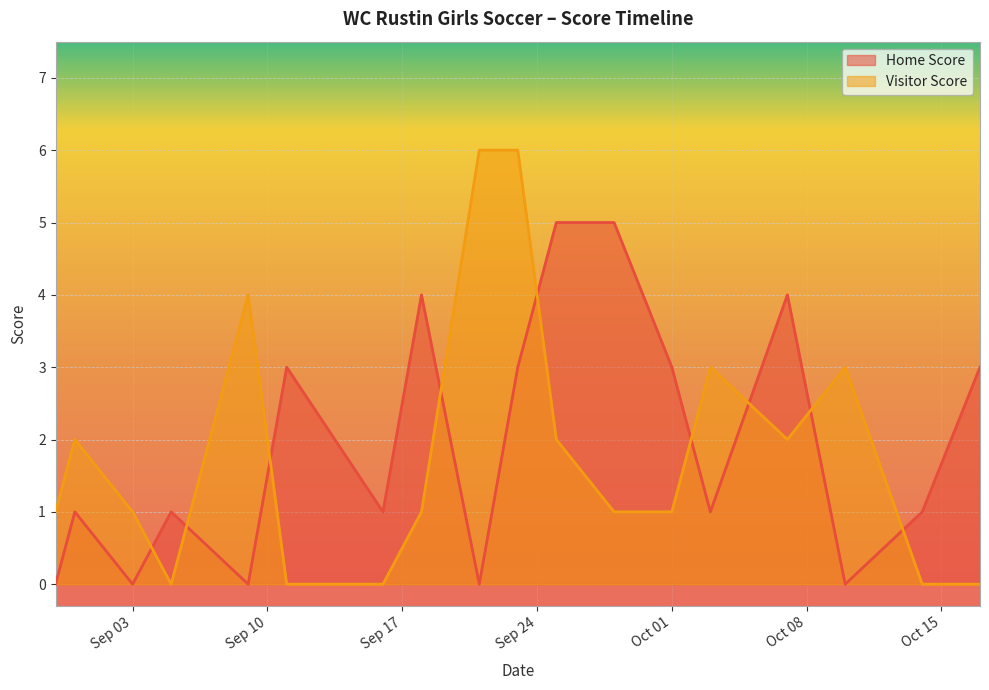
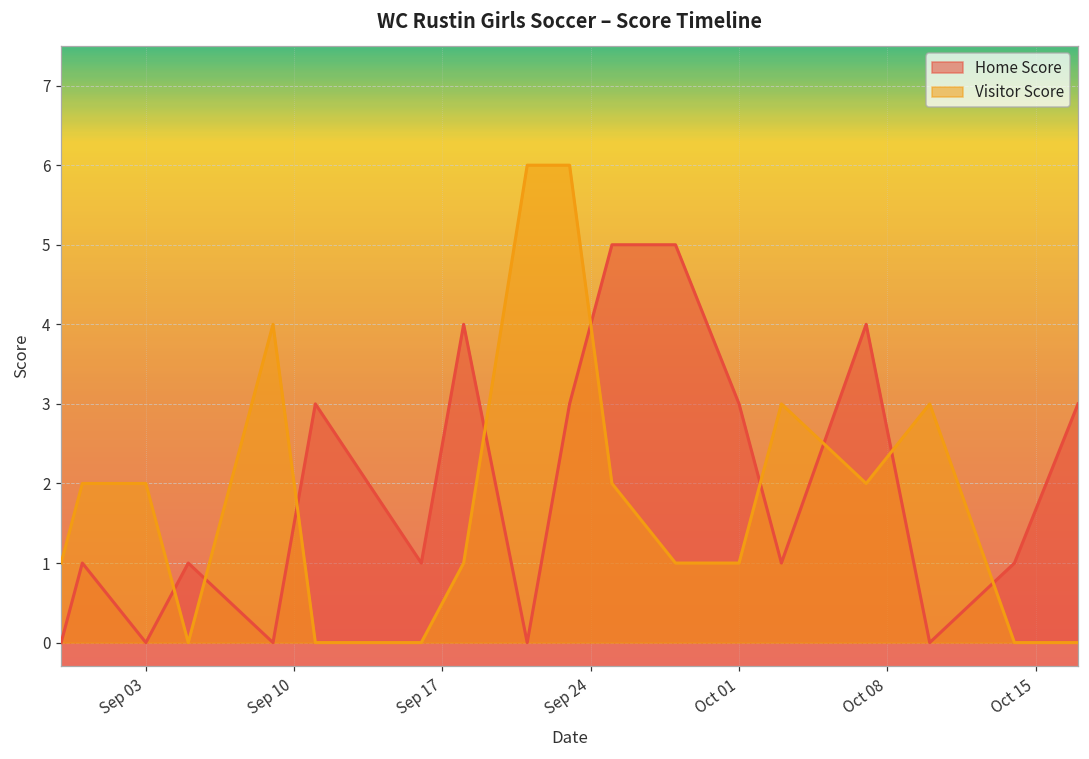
Visitor Score, Sep 03: 1 -> 2
